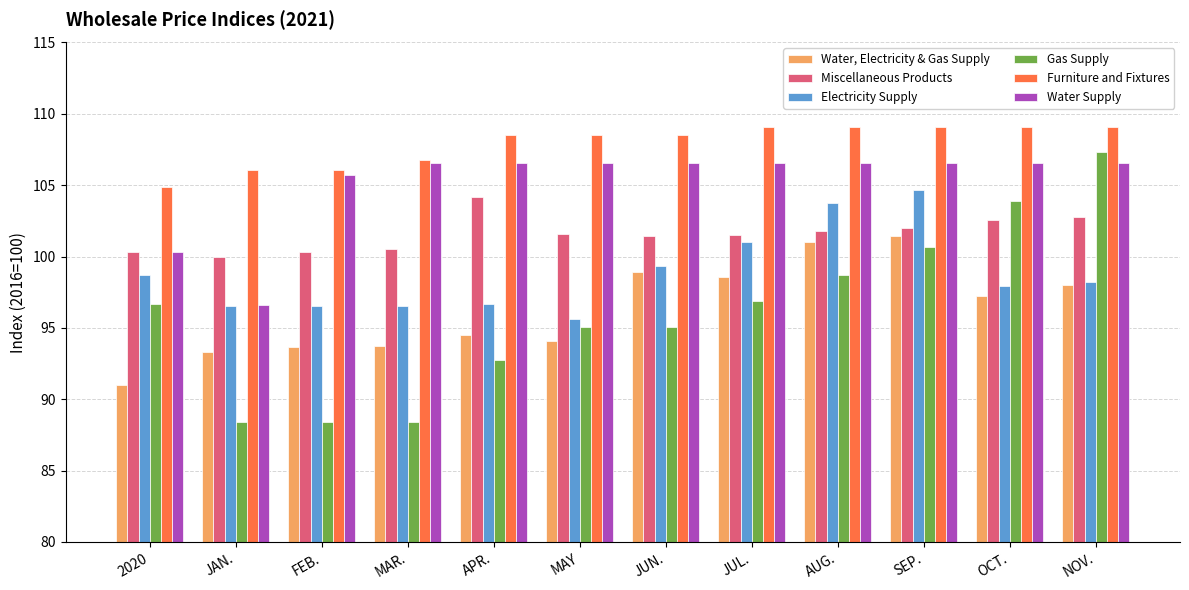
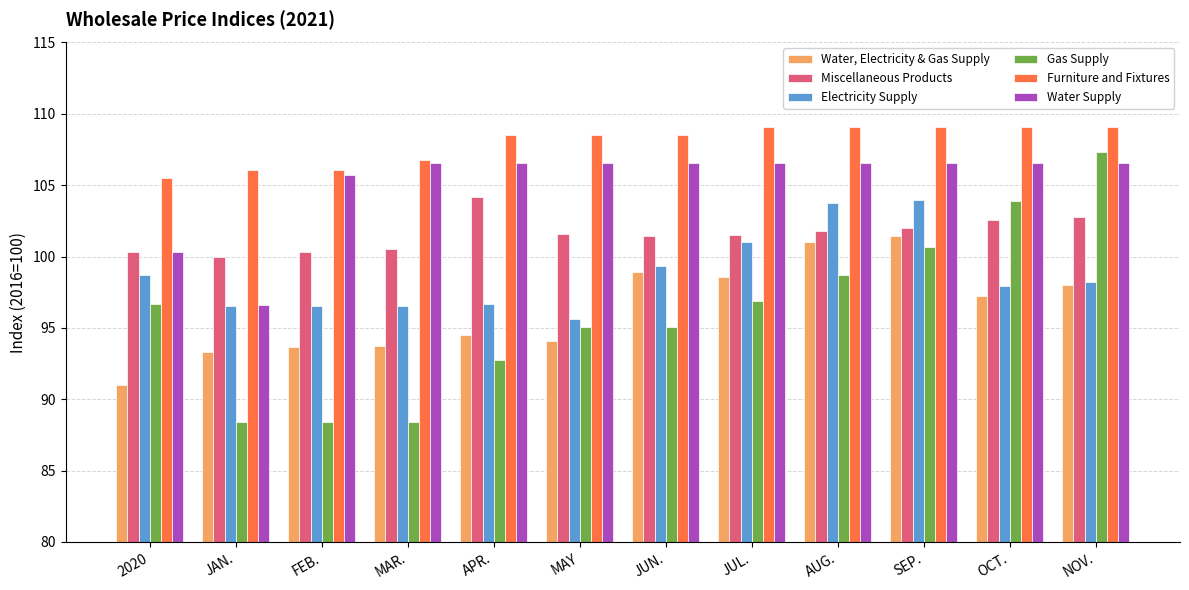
Furniture and Fixtures, 2020: 104.8 -> 105.5
Electricity Supply, SEP.: 104.7 -> 104.0
